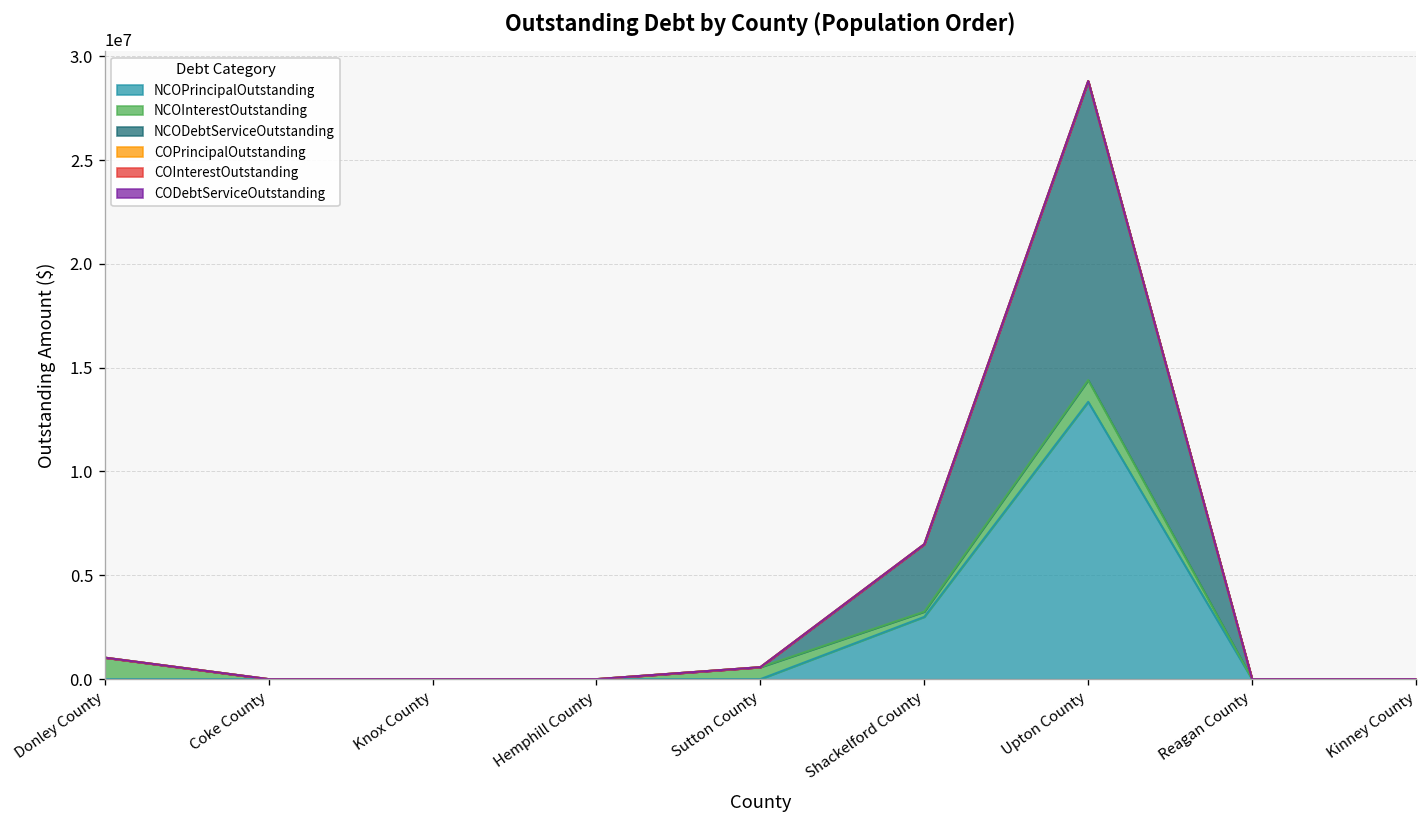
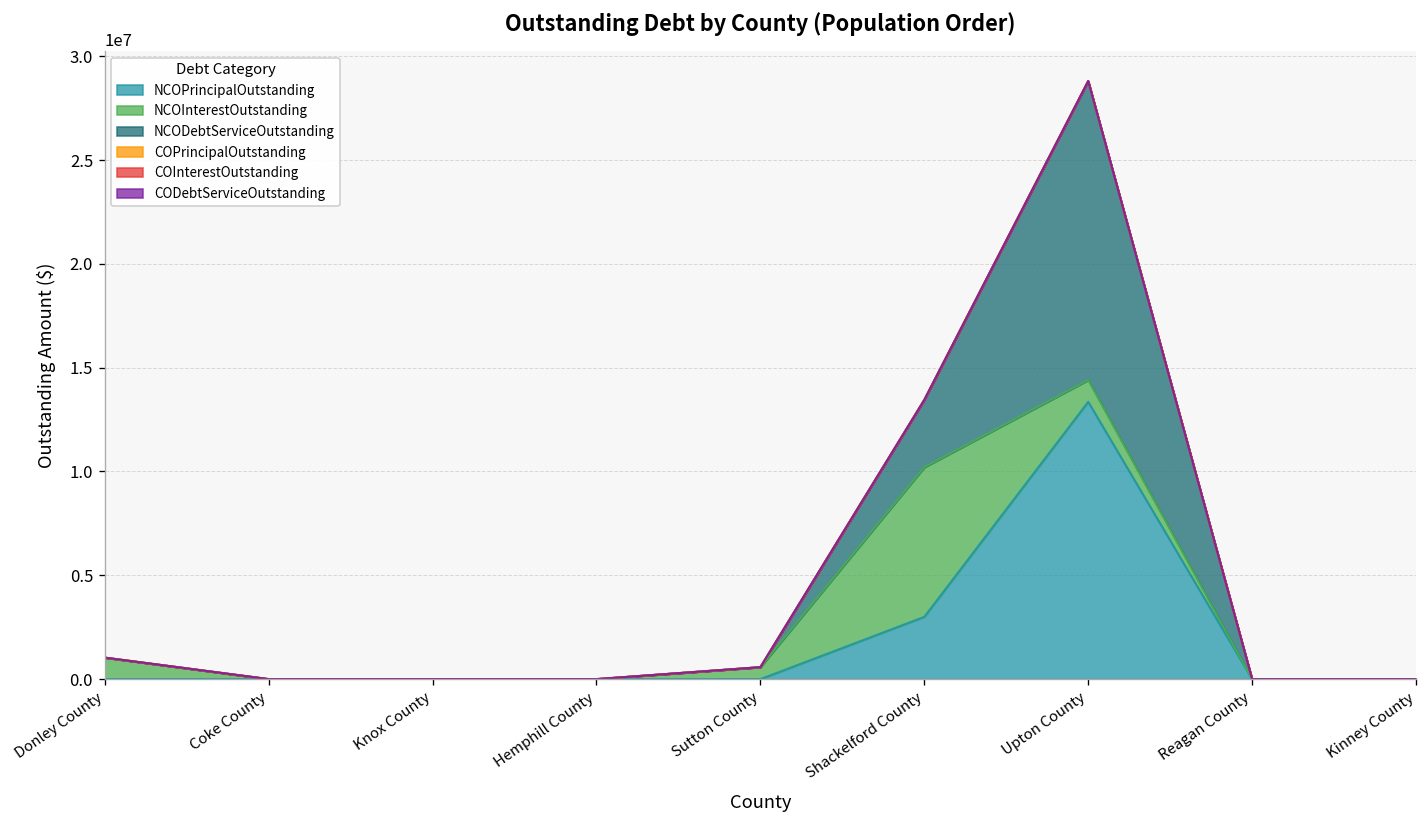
NCOInterestOutstanding, Shackelford County: 200000 -> 7200000
